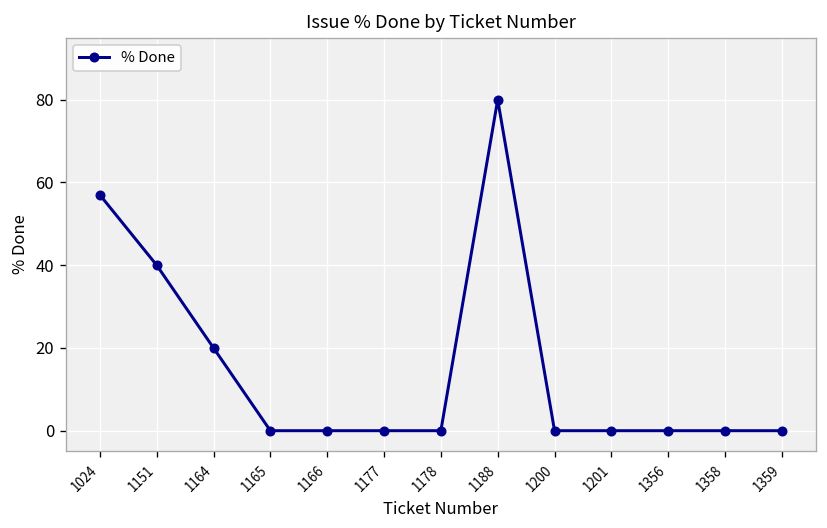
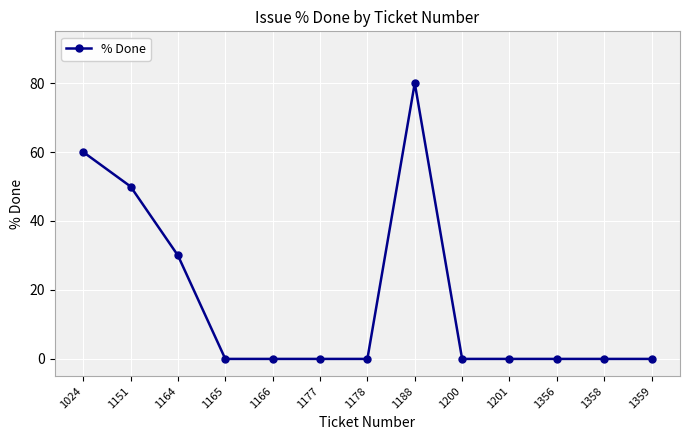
1024: 57 -> 60
1151: 40 -> 50
1164: 20 -> 30
